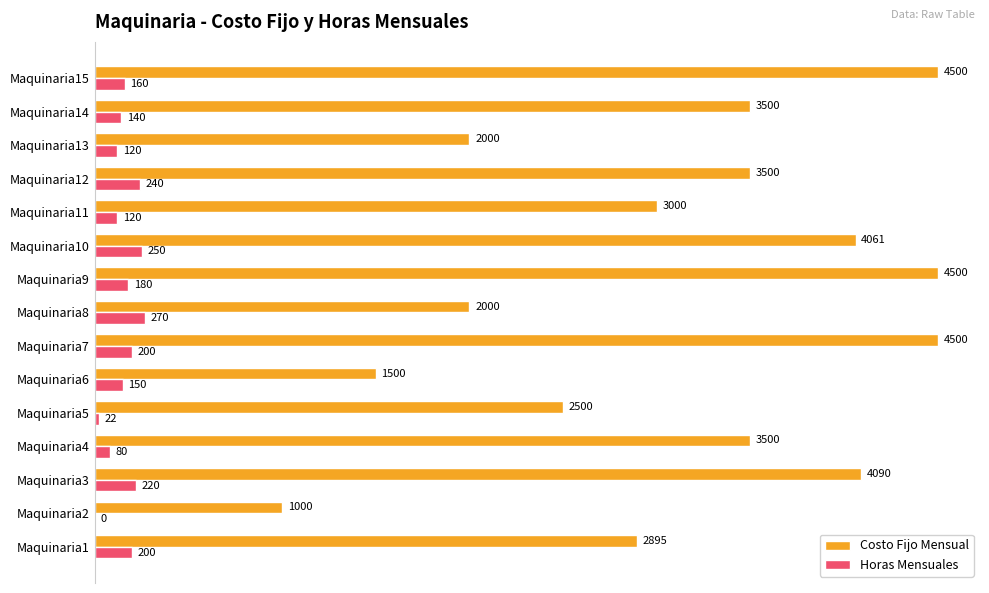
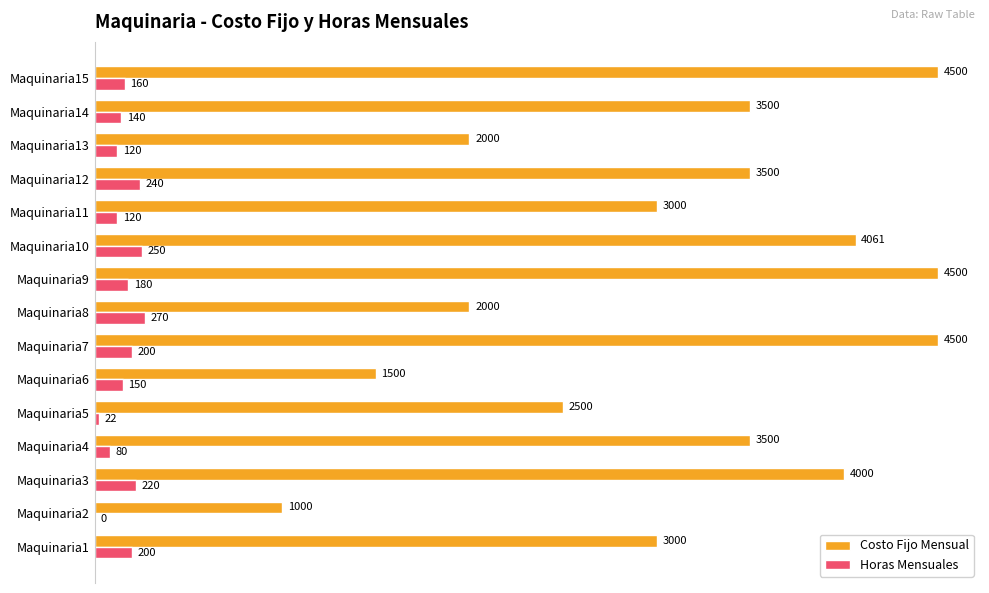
Costo Fijo Mensual, Maquinaria3: 4090 -> 4000
Costo Fijo Mensual, Maquinaria1: 2895 -> 3000
